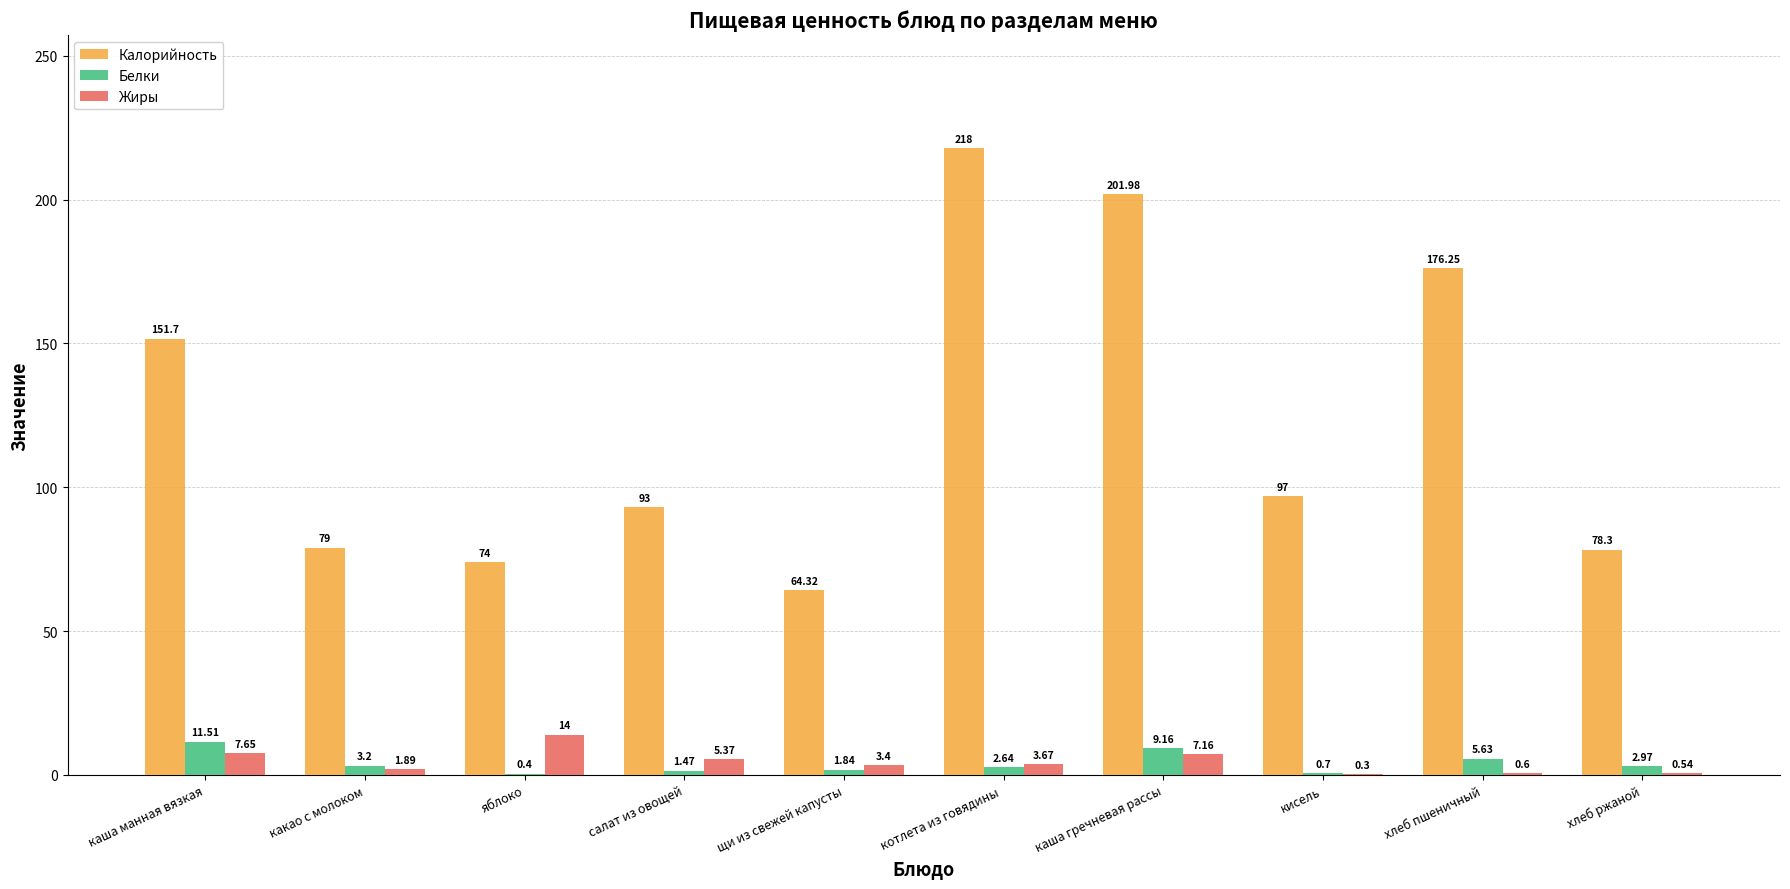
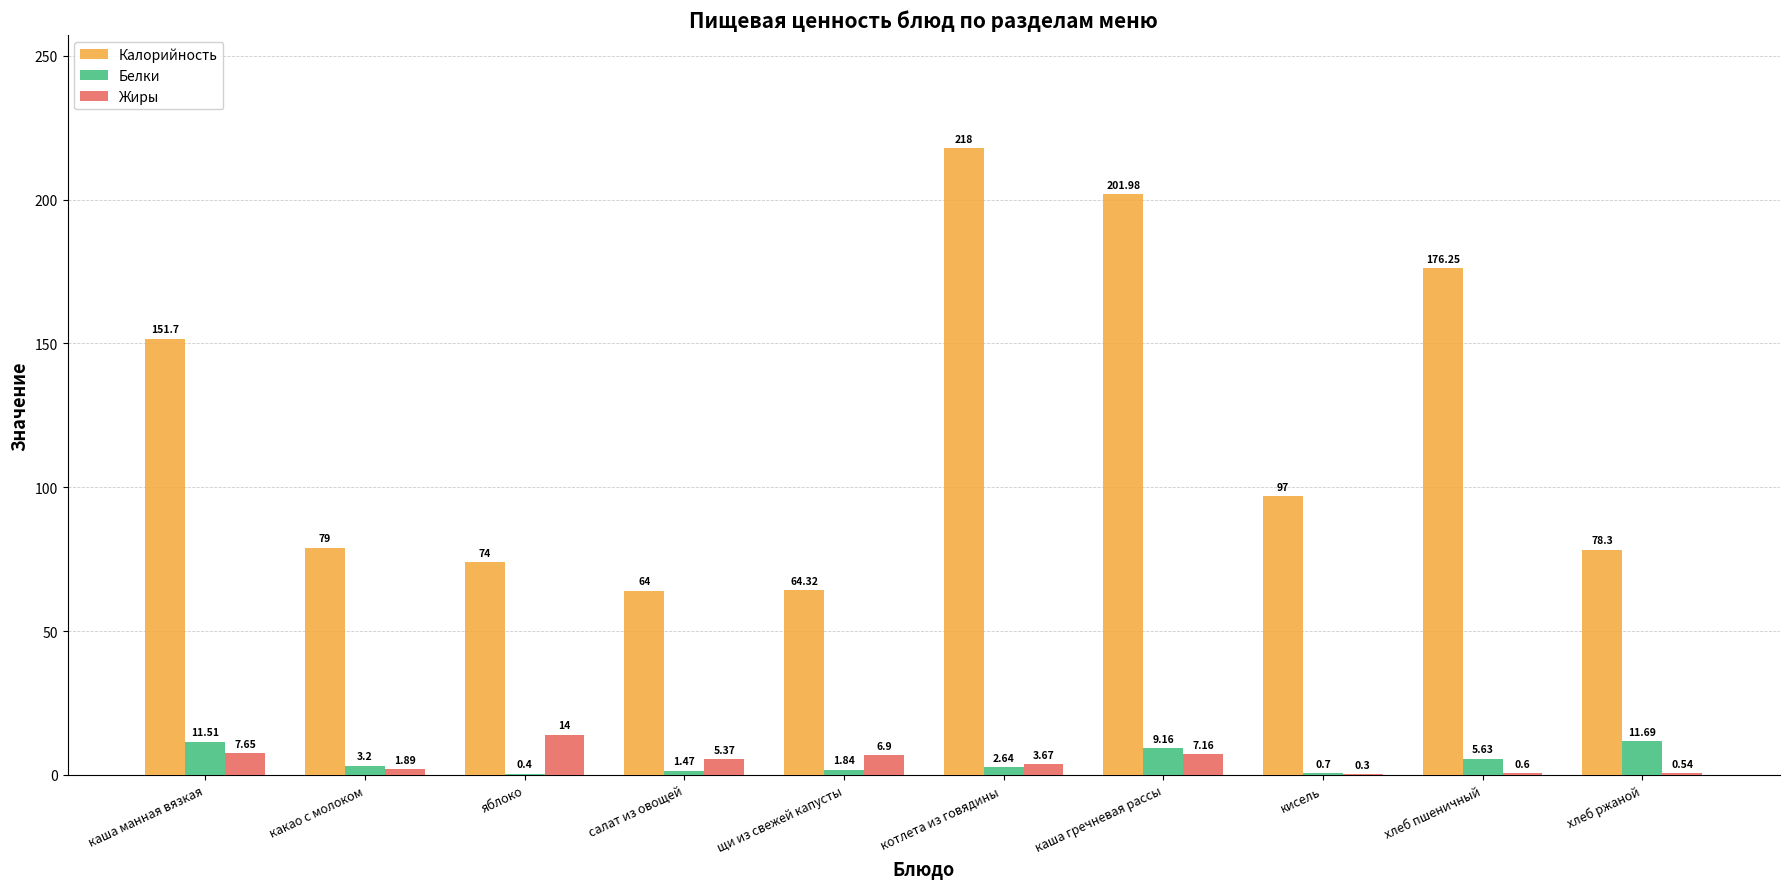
Калорийность, салат из овощей: 93 -> 64
Жиры, щи из свежей капусты: 3.4 -> 6.9
Белки, хлеб ржаной: 2.97 -> 11.69
